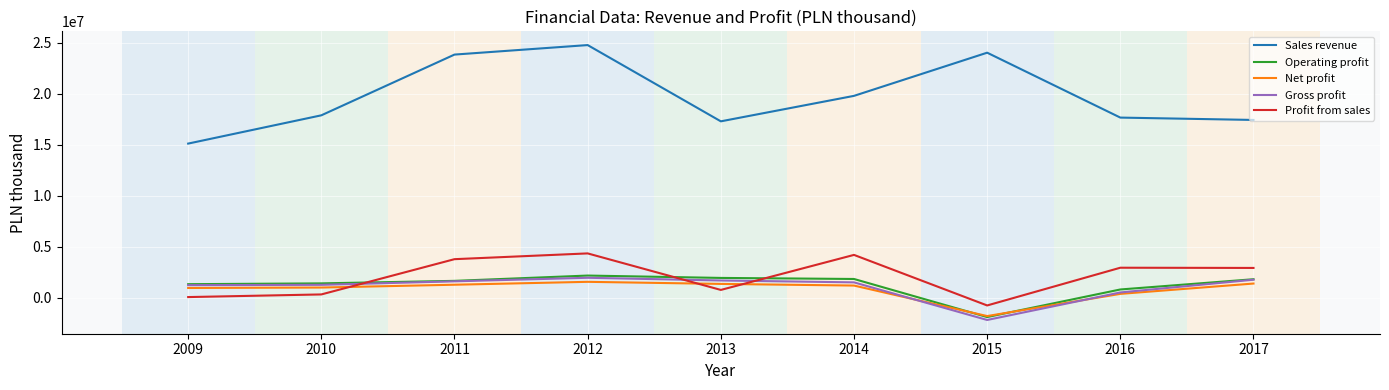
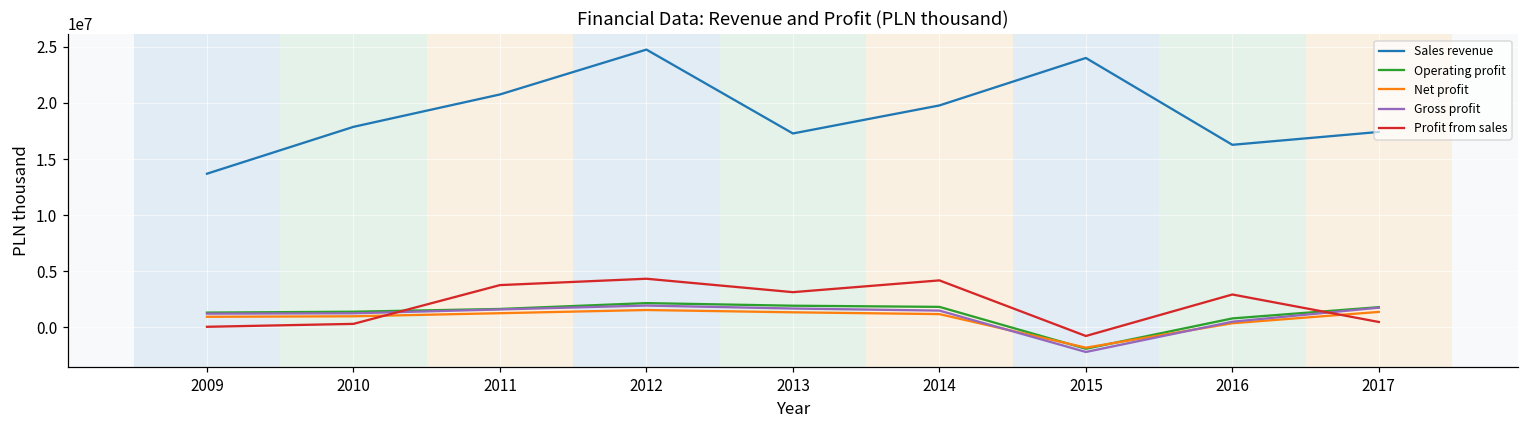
Sales revenue, 2009: 15100000 -> 13700000
Sales revenue, 2011: 23800000 -> 20800000
Profit from sales, 2013: 800000 -> 3100000
Sales revenue, 2016: 17600000 -> 16300000
Profit from sales, 2017: 2900000 -> 500000
